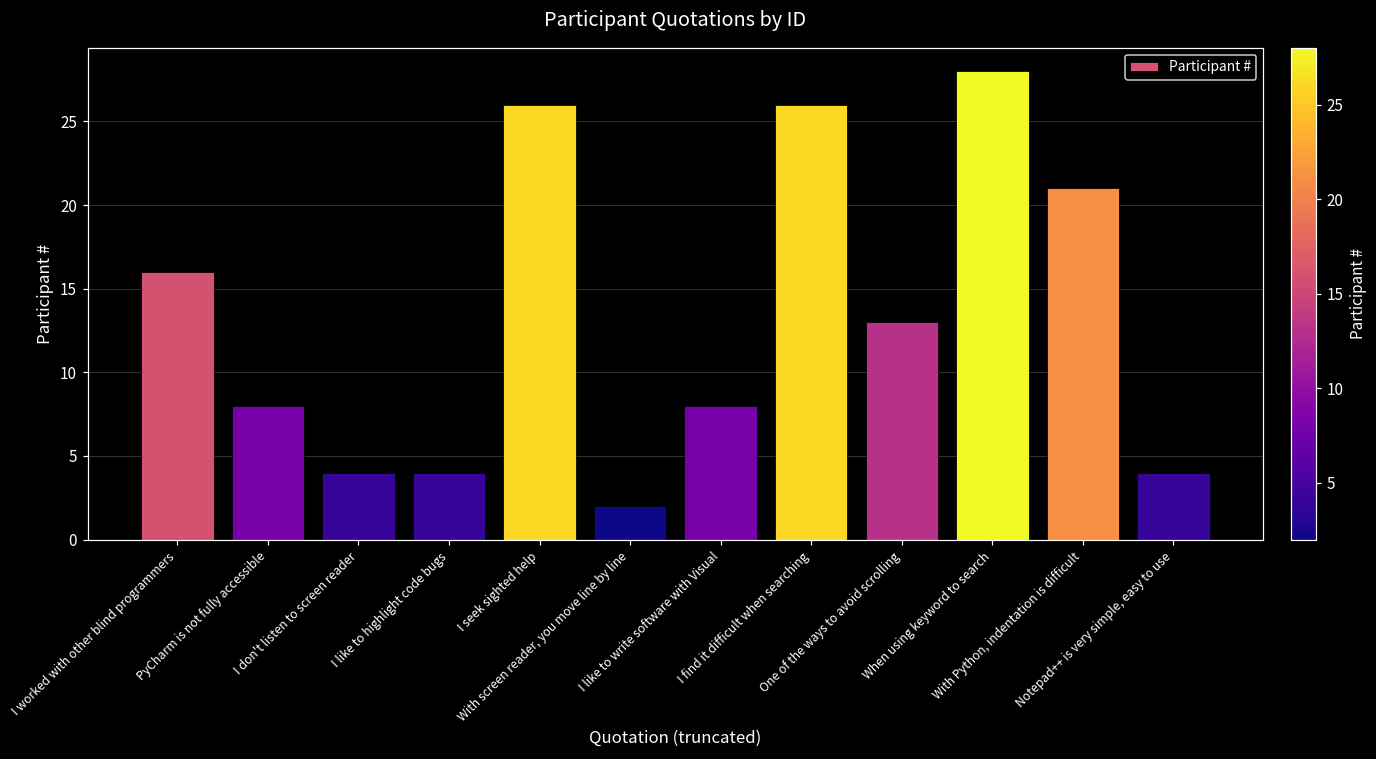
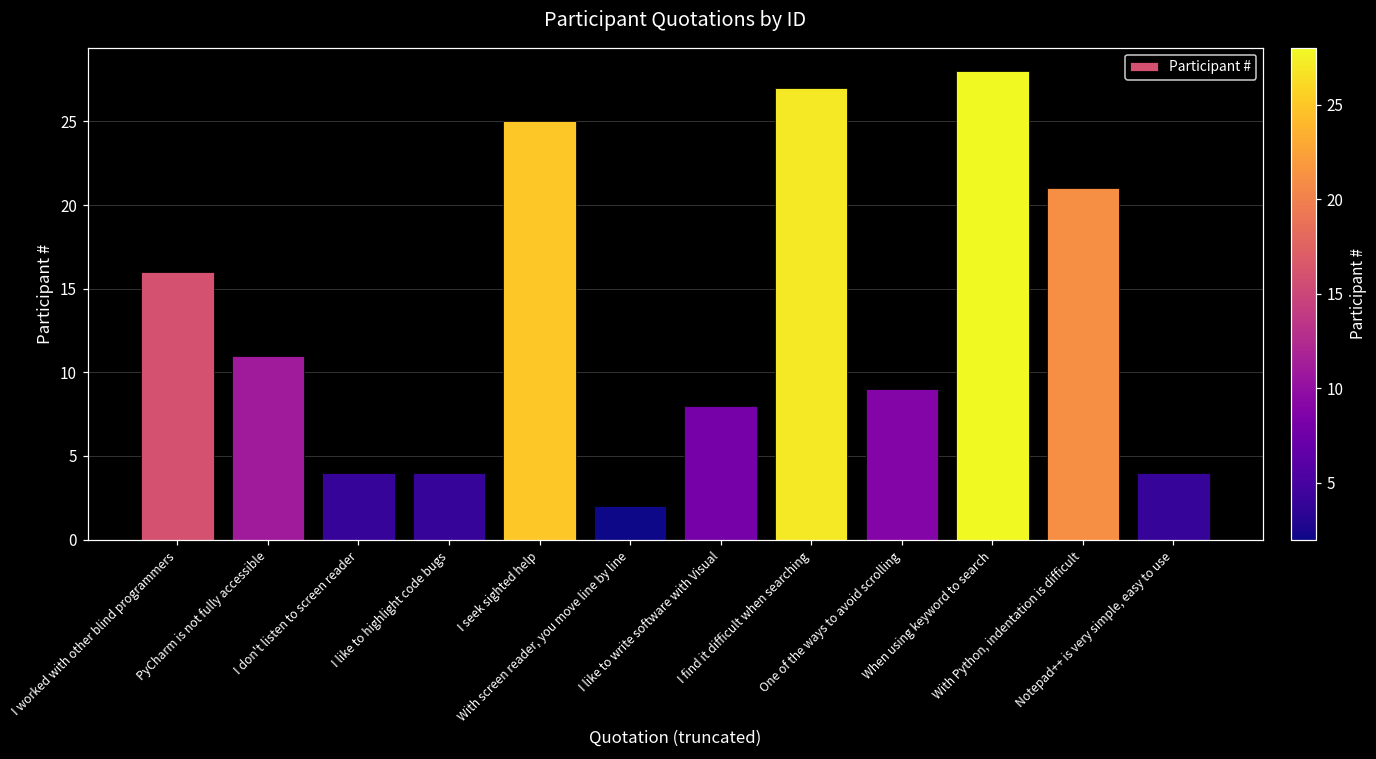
PyCharm is not fully accessible: 8 -> 11
I seek sighted help: 26 -> 25
I find it difficult when searching: 26 -> 27
One of the ways to avoid scrolling: 13 -> 9
